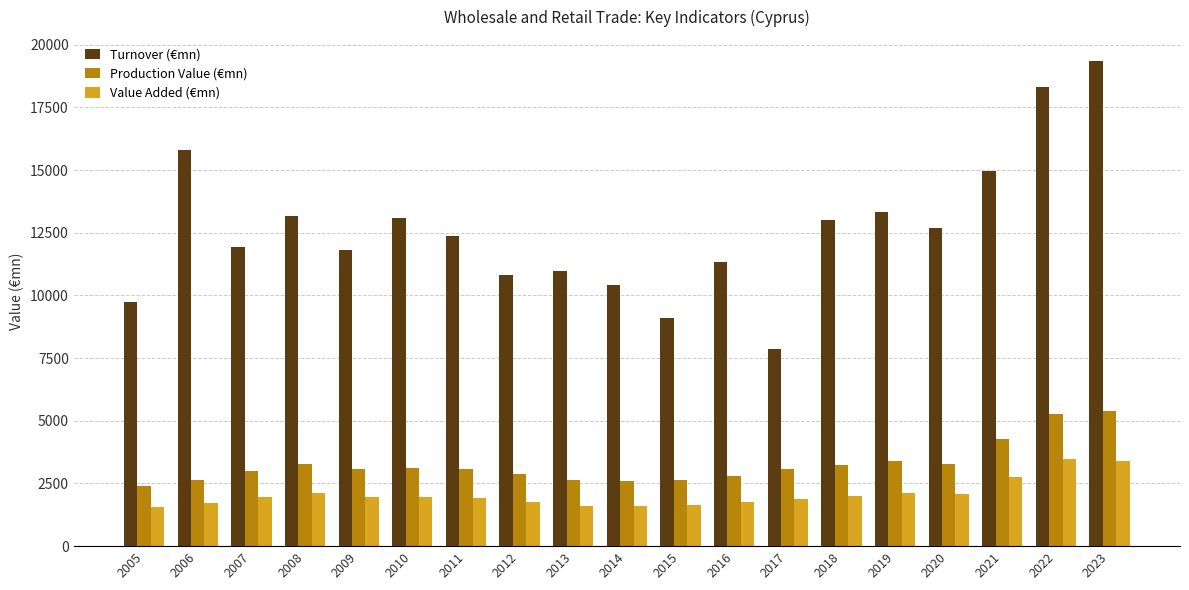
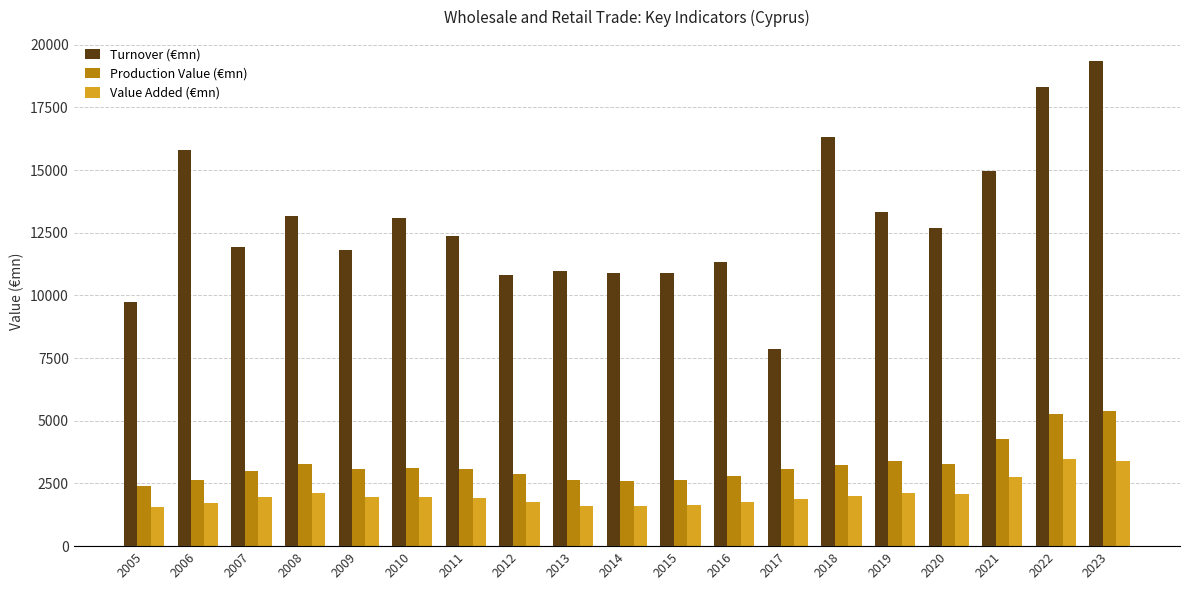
Turnover (€mn), 2014: 10400 -> 10900
Turnover (€mn), 2015: 9100 -> 10900
Turnover (€mn), 2018: 13000 -> 16300
